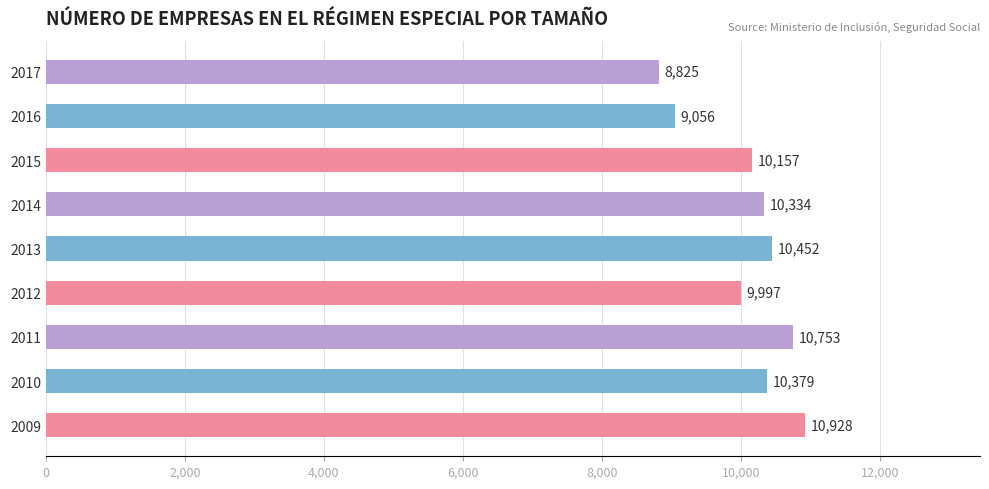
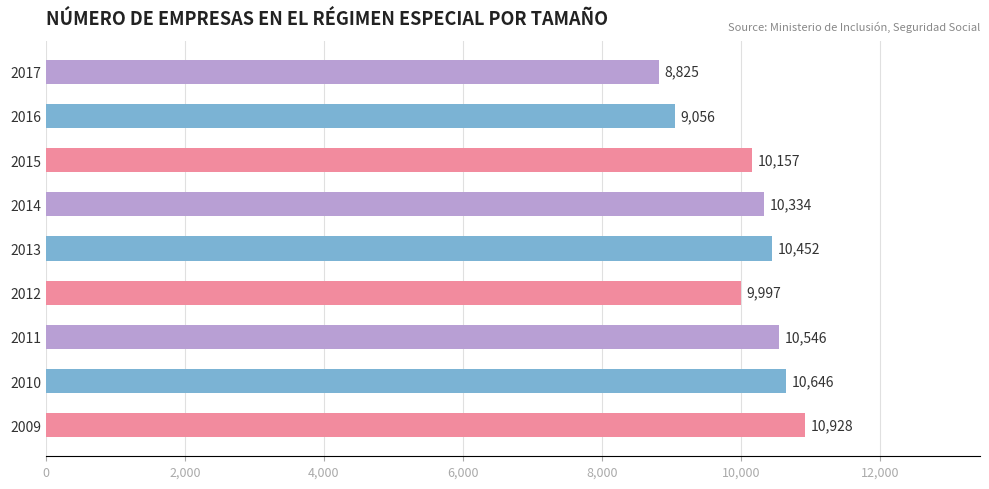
2011: 10,753 -> 10,546
2010: 10,379 -> 10,646
